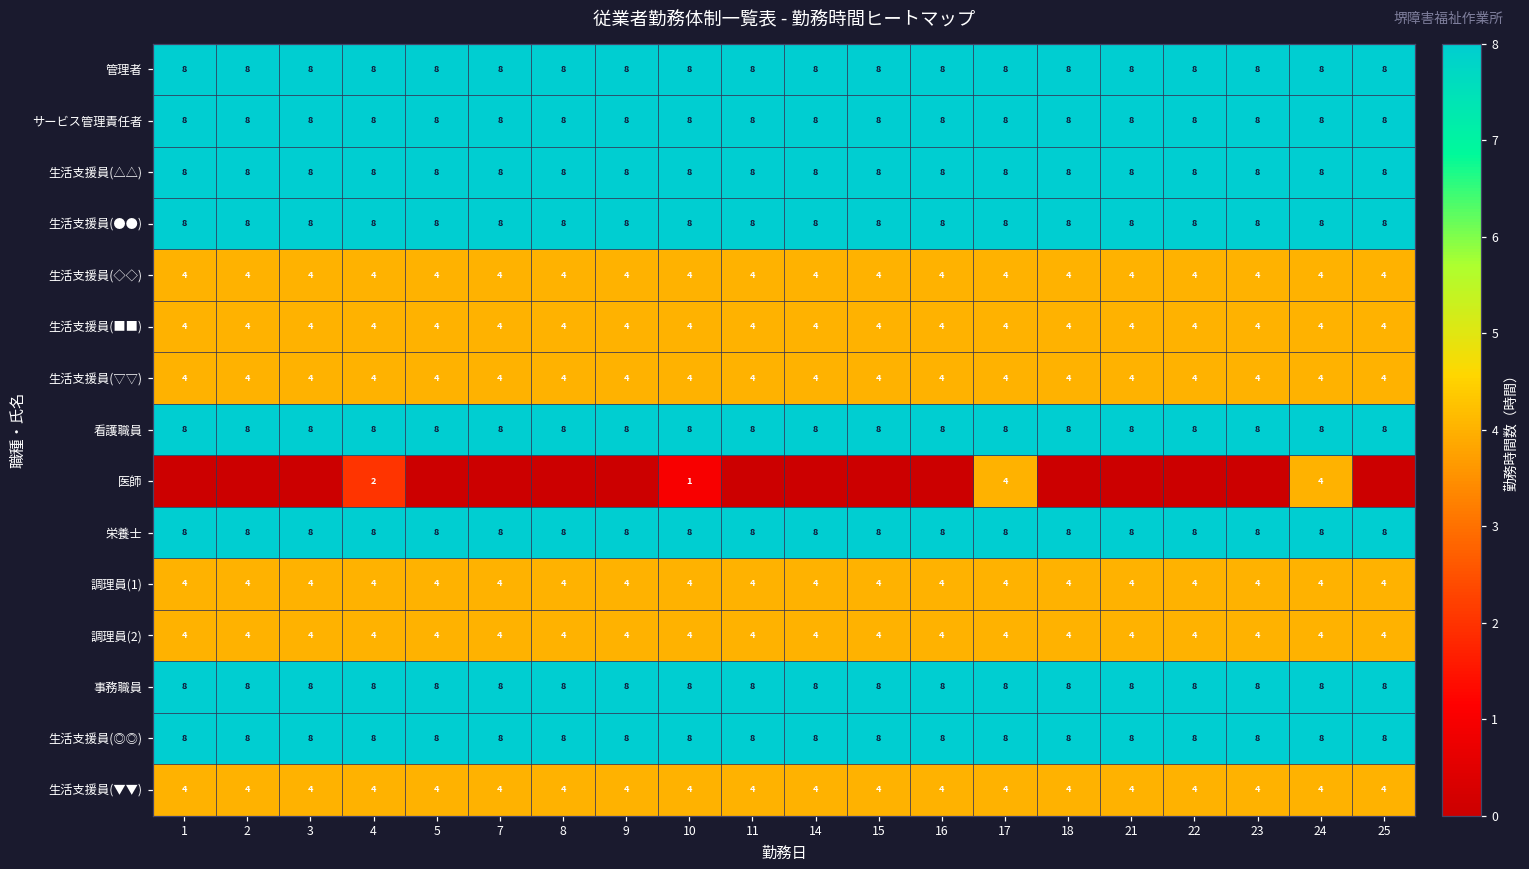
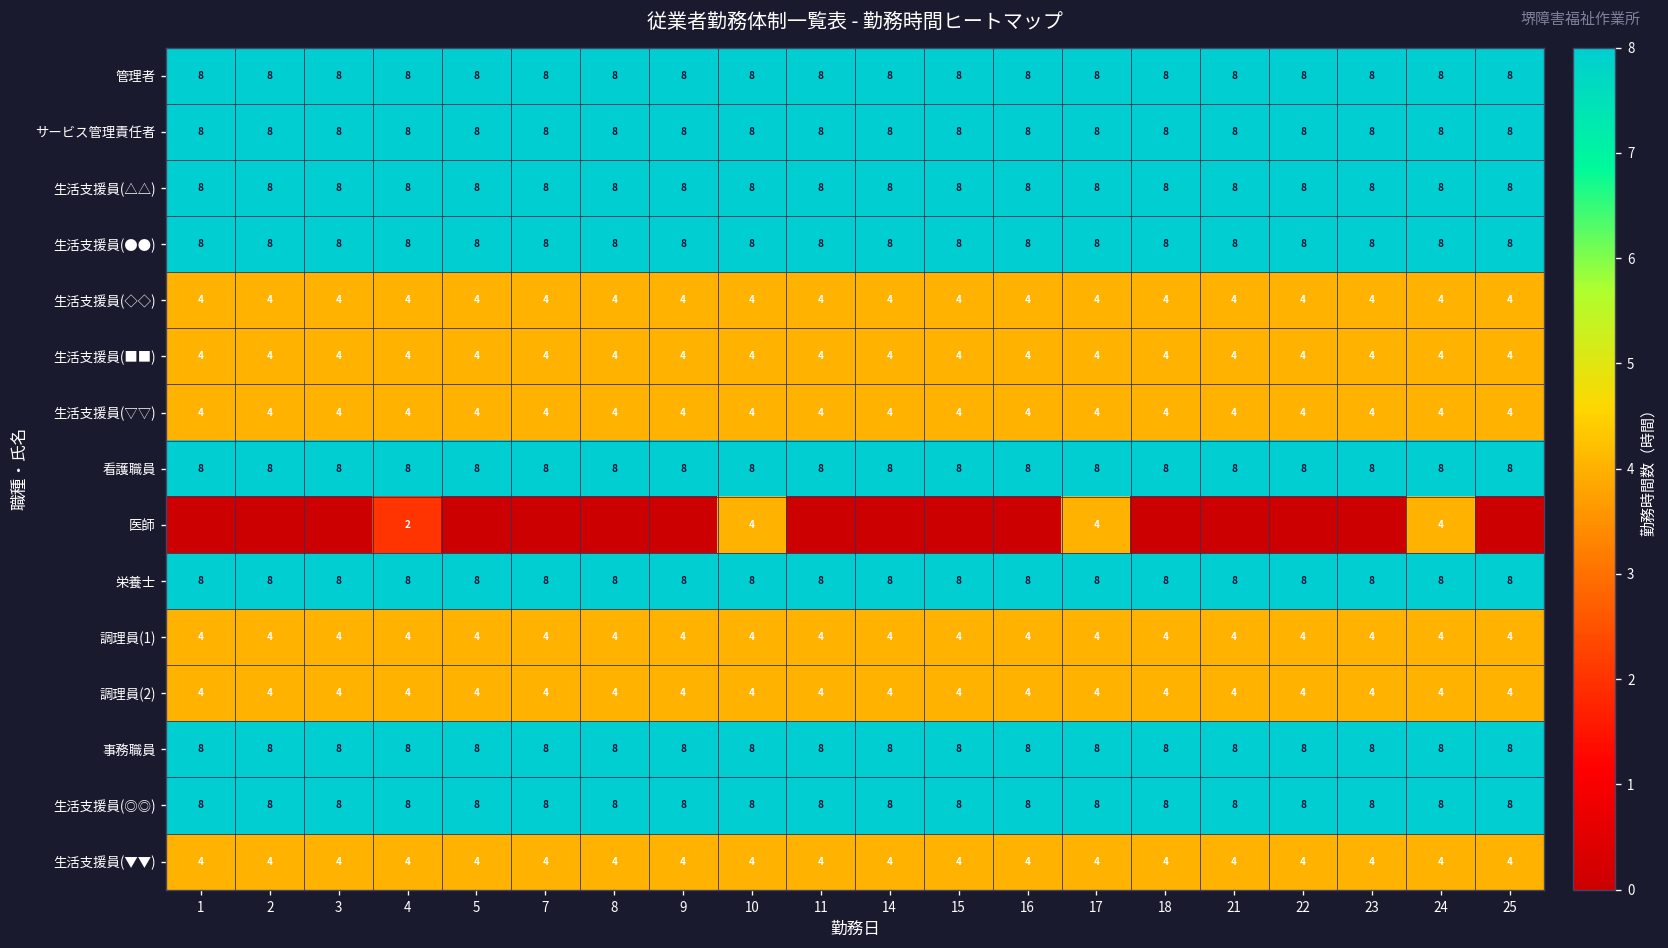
医師, 10: 1 -> 4
